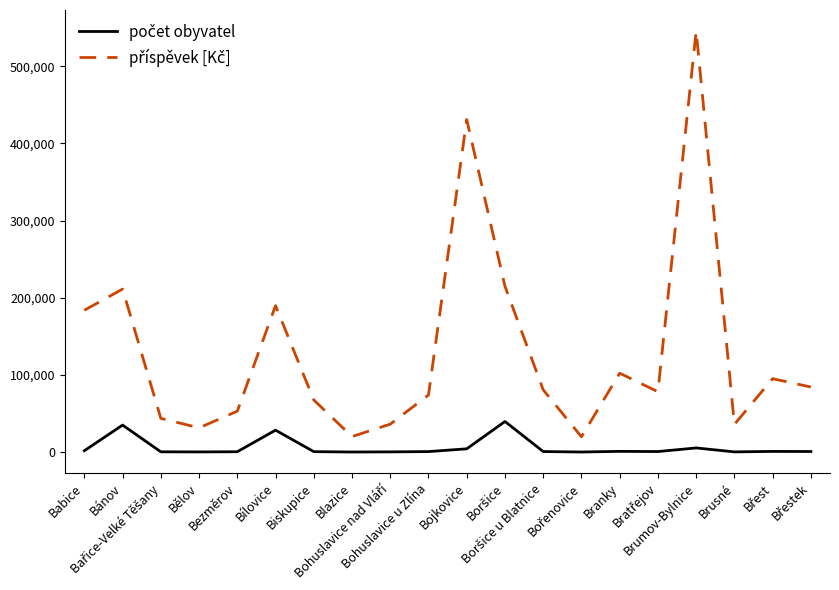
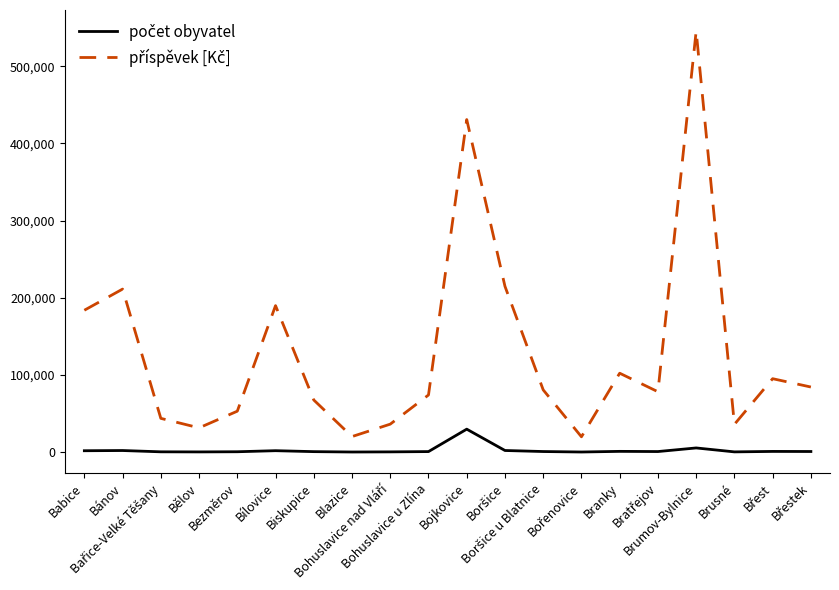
počet obyvatel, Bánov: 40,000 -> 0
počet obyvatel, Bílovice: 30,000 -> 0
počet obyvatel, Bojkovice: 0 -> 30,000
počet obyvatel, Boršice: 40,000 -> 0
